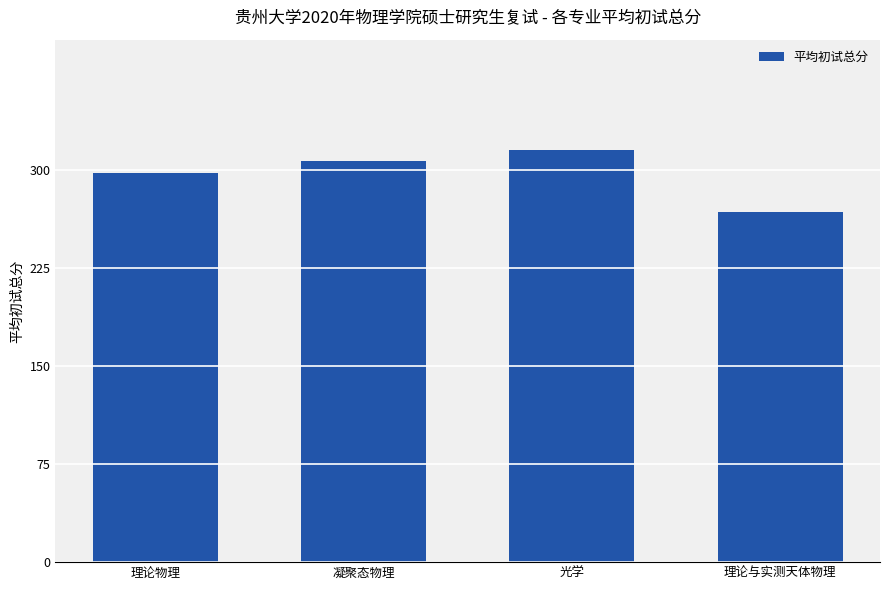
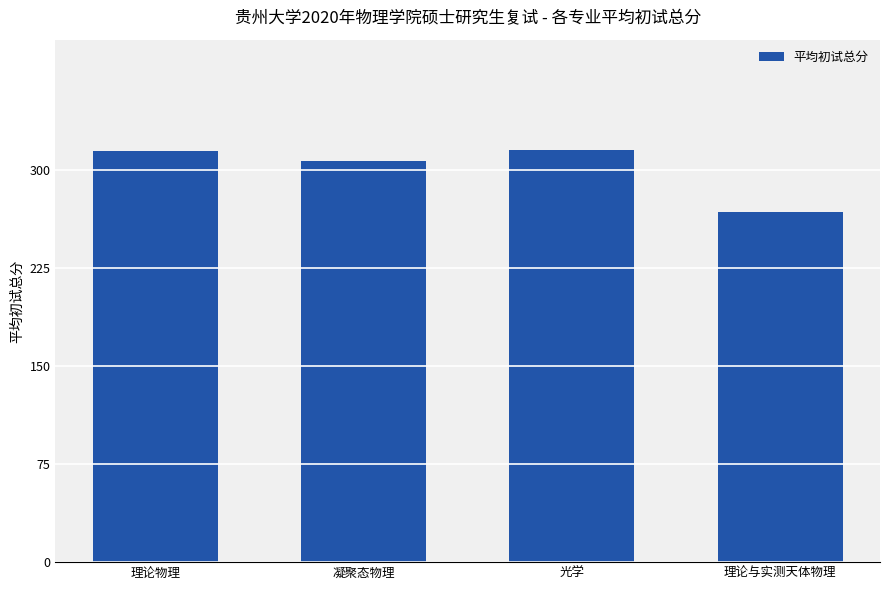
理论物理: 298 -> 315
